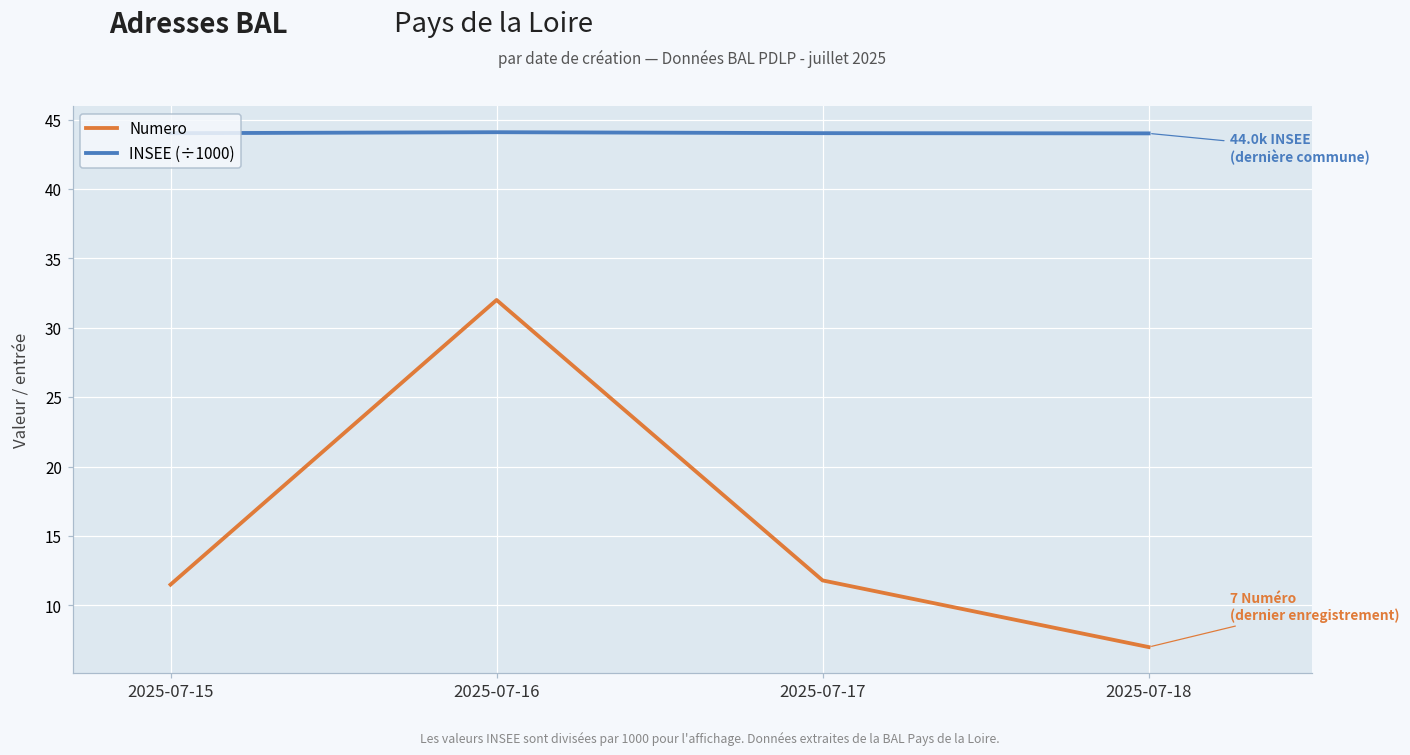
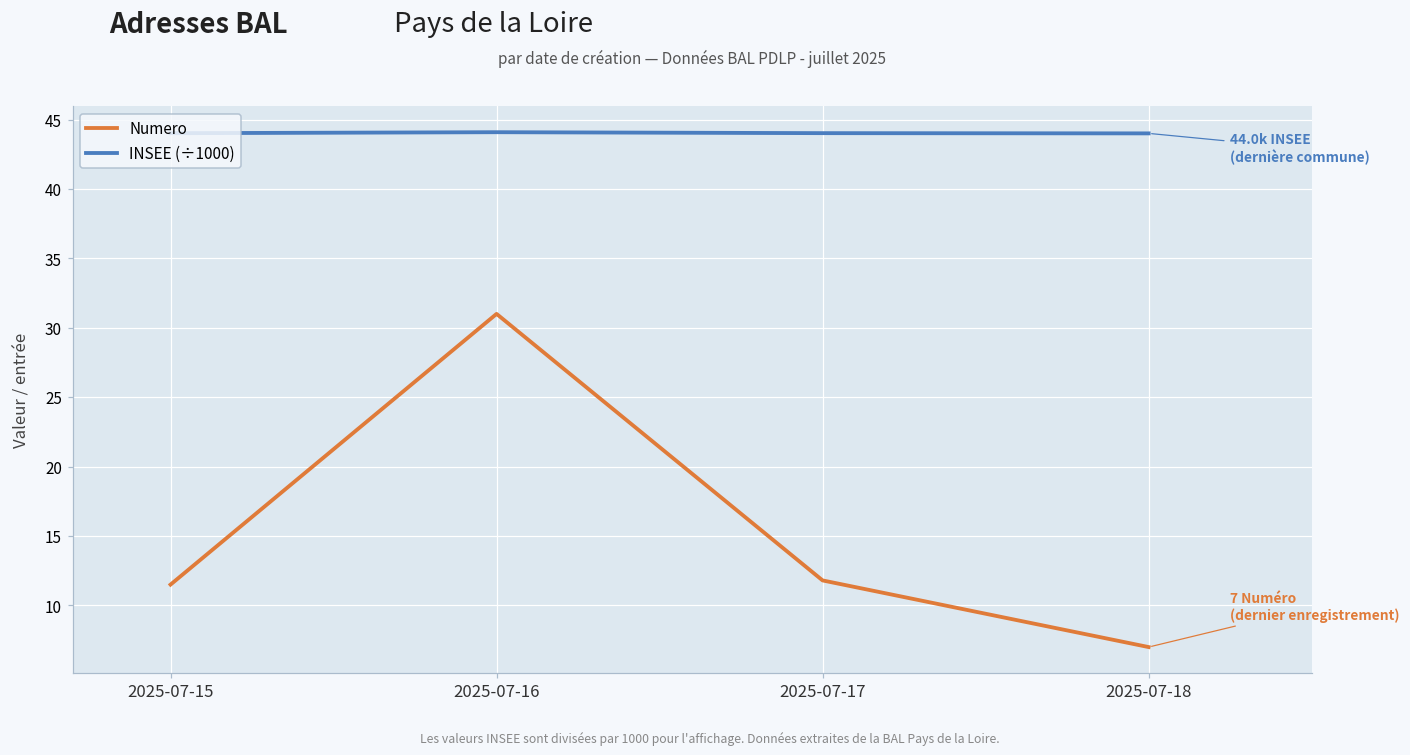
Numero, 2025-07-16: 32 -> 31
